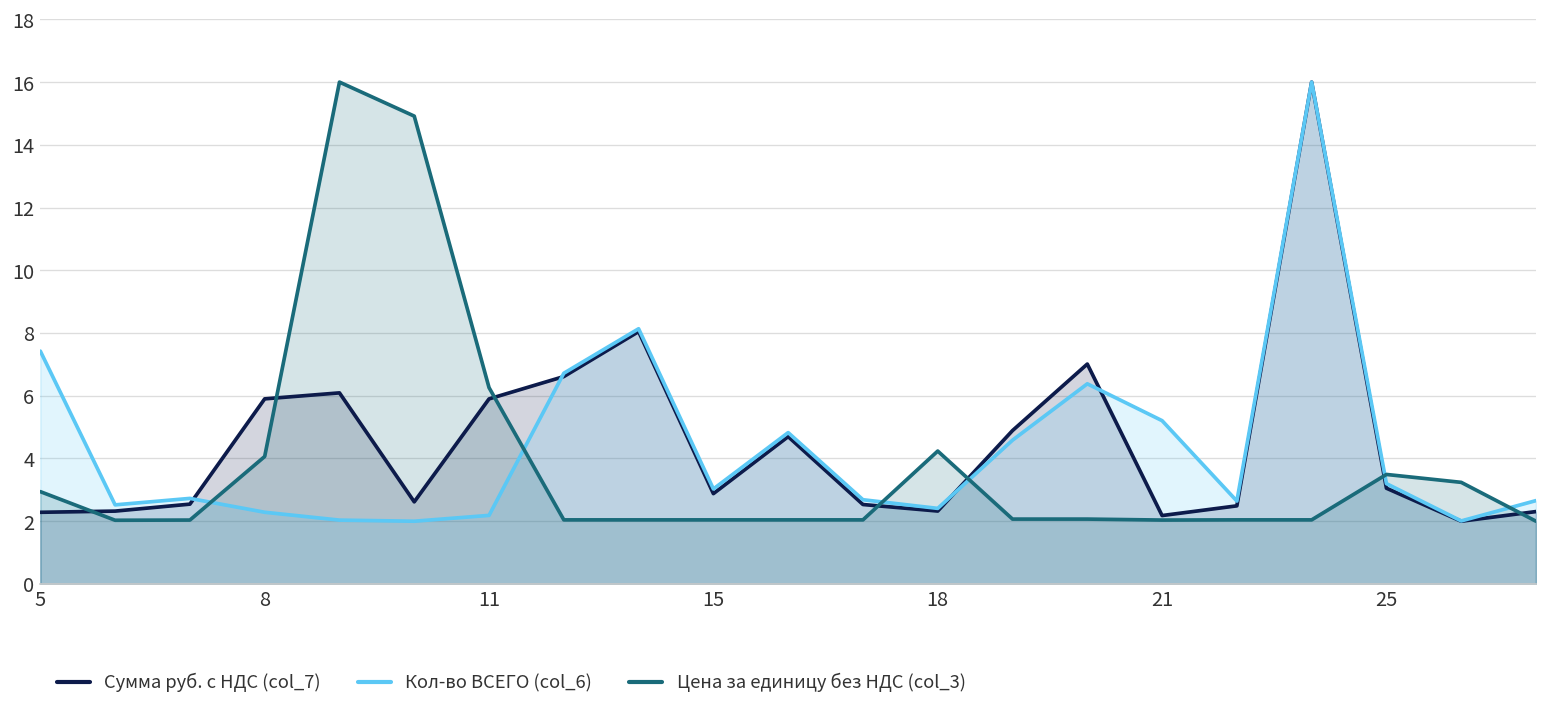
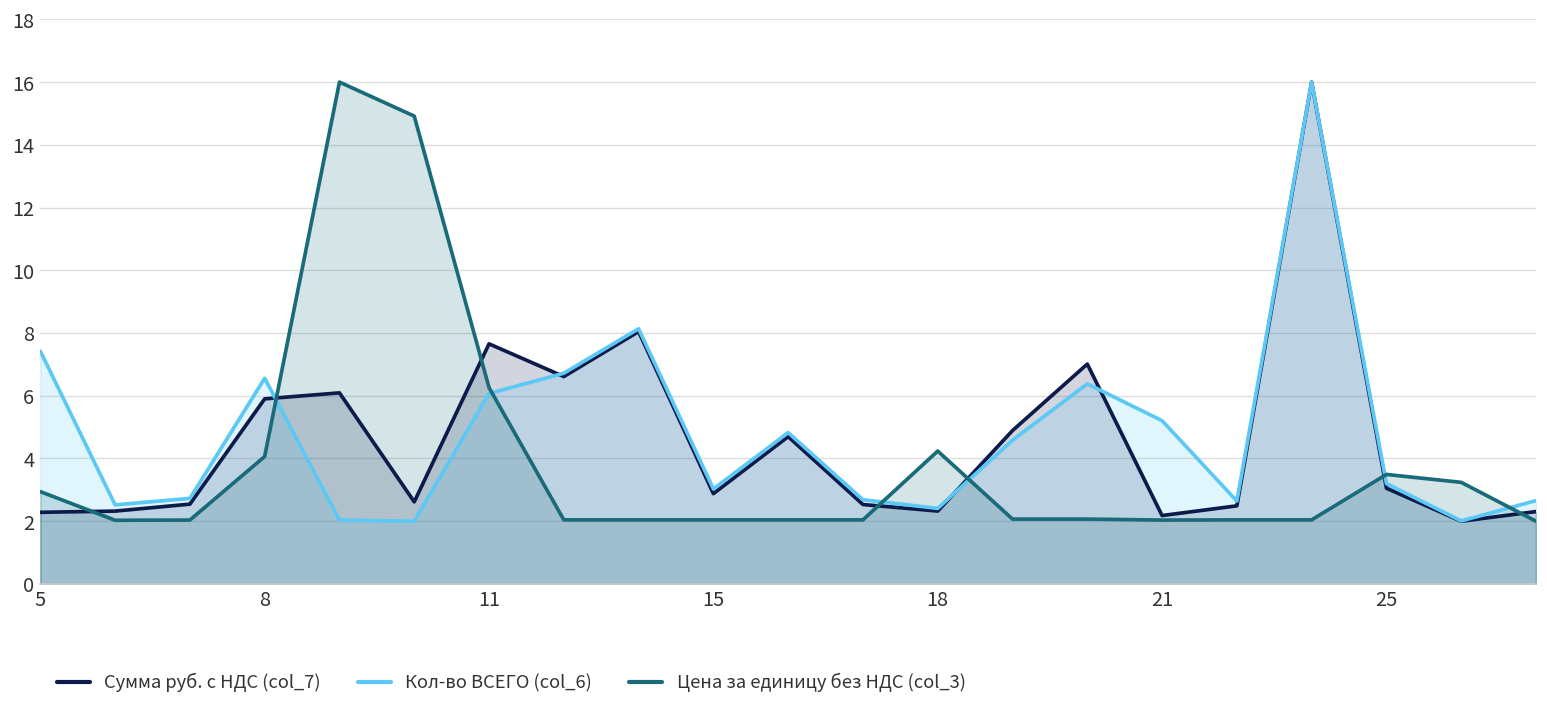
Кол-во ВСЕГО (col_6), 8: 2.3 -> 6.6
Сумма руб. с НДС (col_7), 11: 5.9 -> 7.7
Кол-во ВСЕГО (col_6), 11: 2.2 -> 6.1
